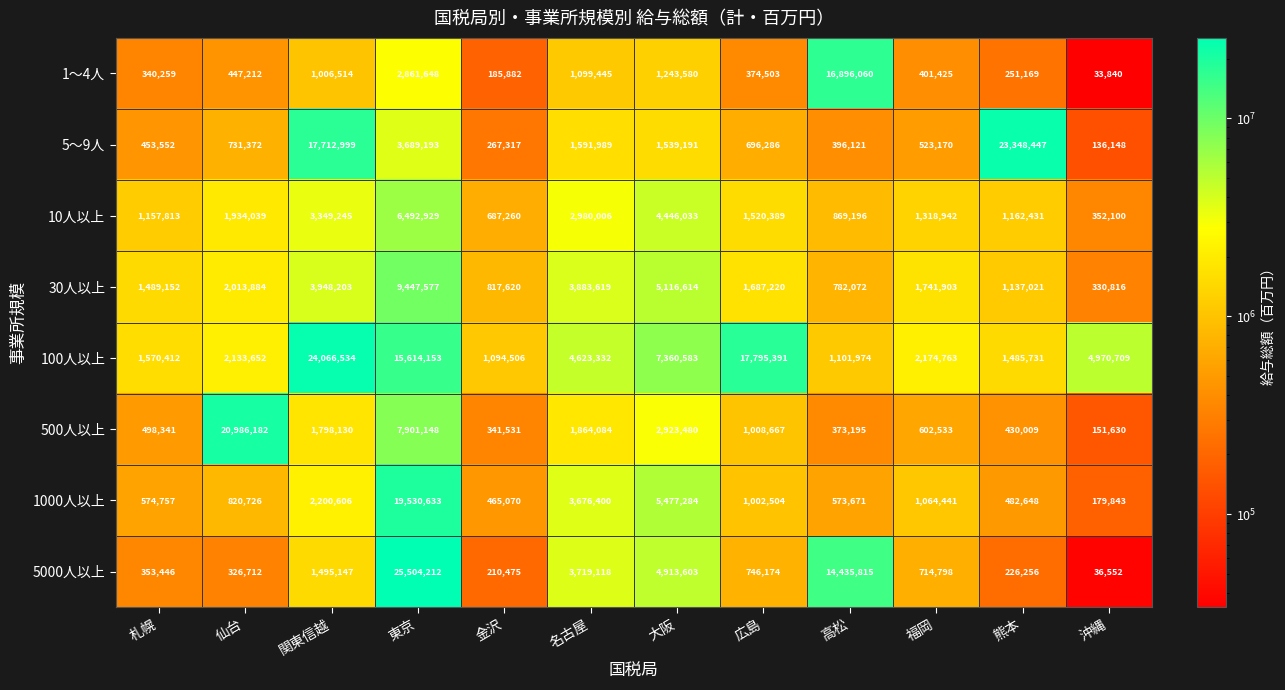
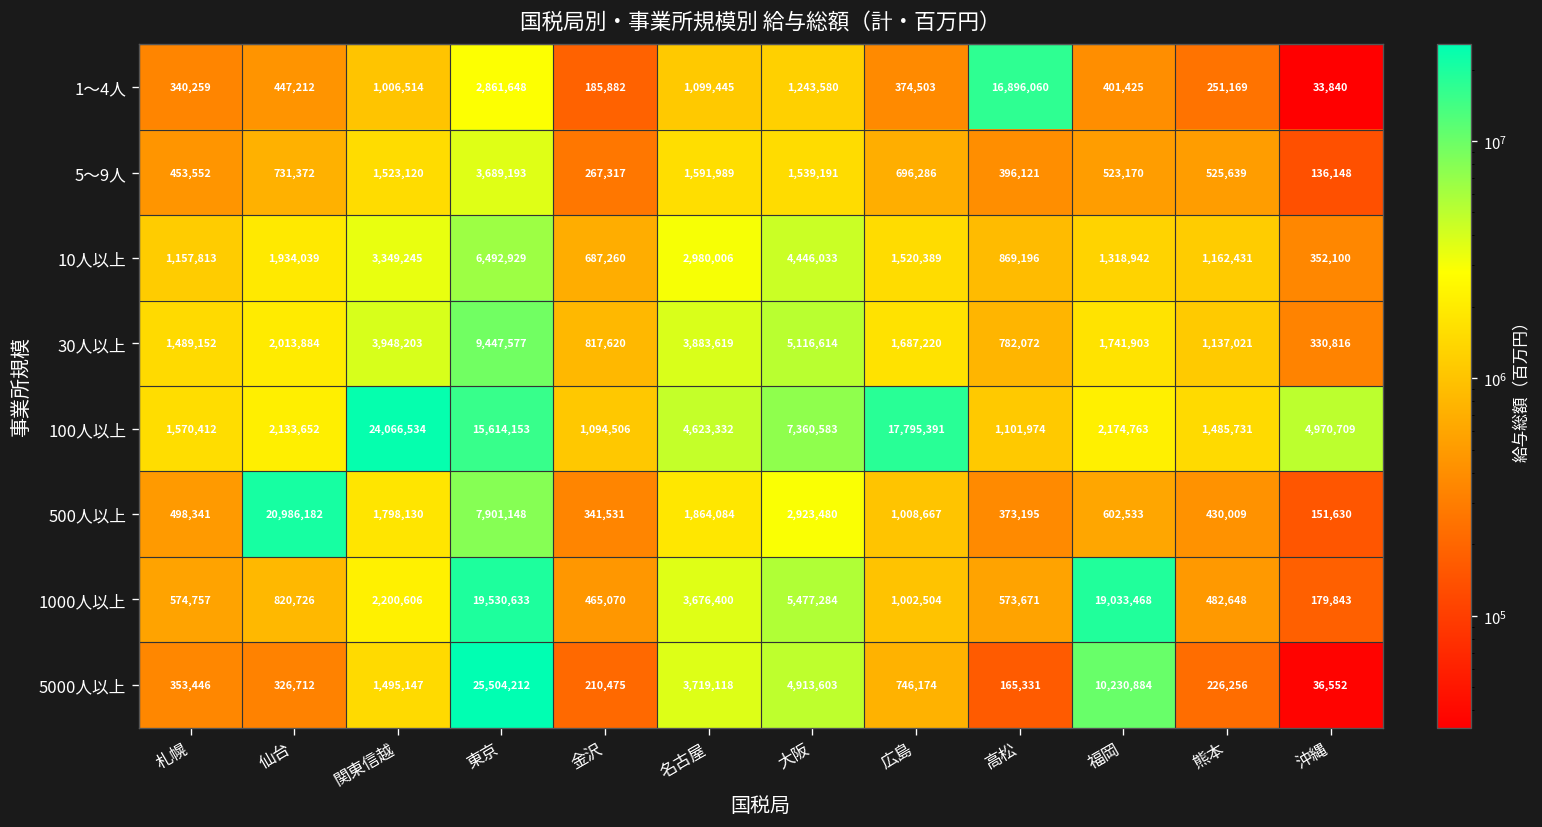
5～9人, 関東信越: 17,712,999 -> 1,523,120
5～9人, 熊本: 23,348,447 -> 525,639
1000人以上, 福岡: 1,064,441 -> 19,033,468
5000人以上, 高松: 14,435,815 -> 165,331
5000人以上, 福岡: 714,798 -> 10,230,884
